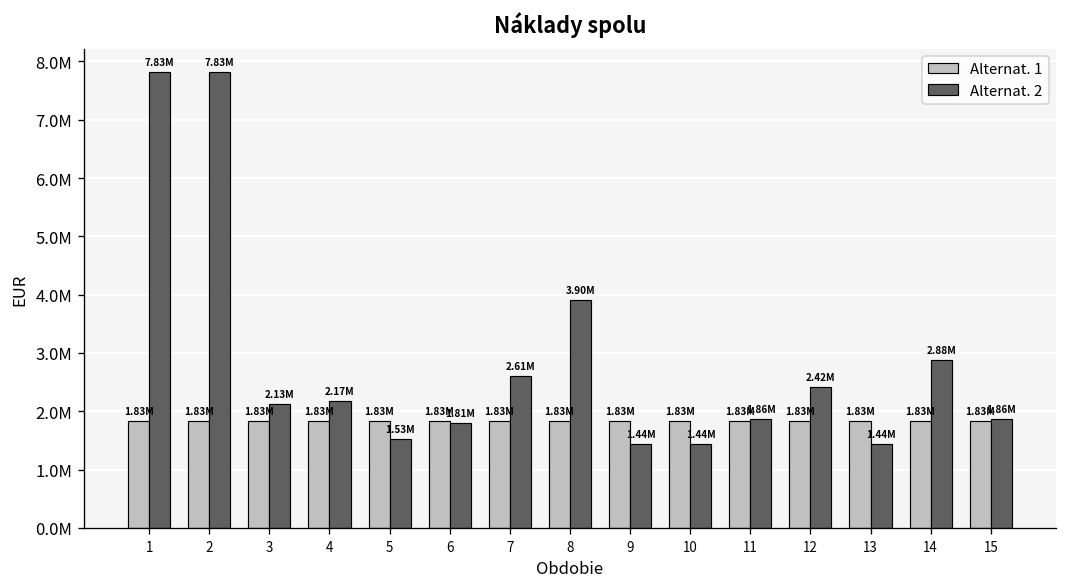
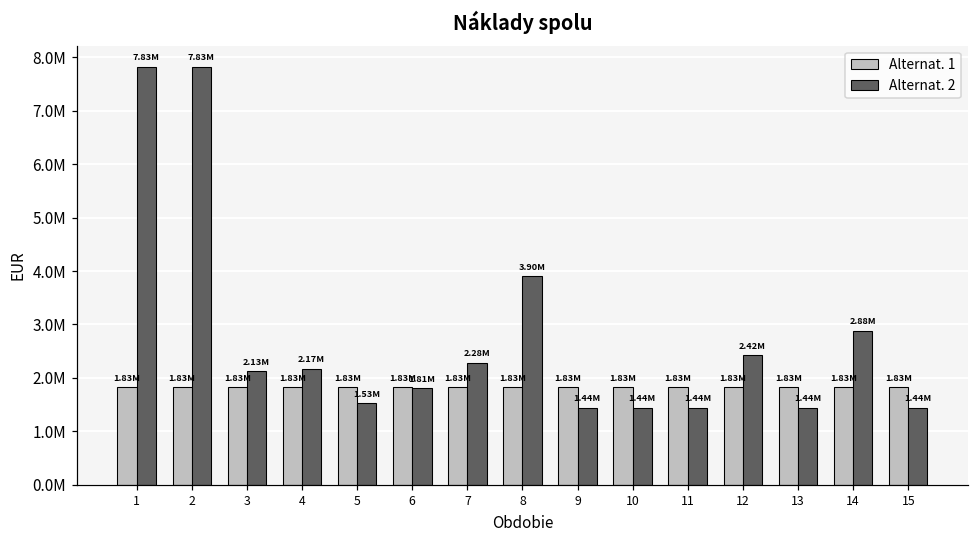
Alternat. 2, 7: 2.61M -> 2.28M
Alternat. 2, 11: 1.86M -> 1.44M
Alternat. 2, 15: 1.86M -> 1.44M
